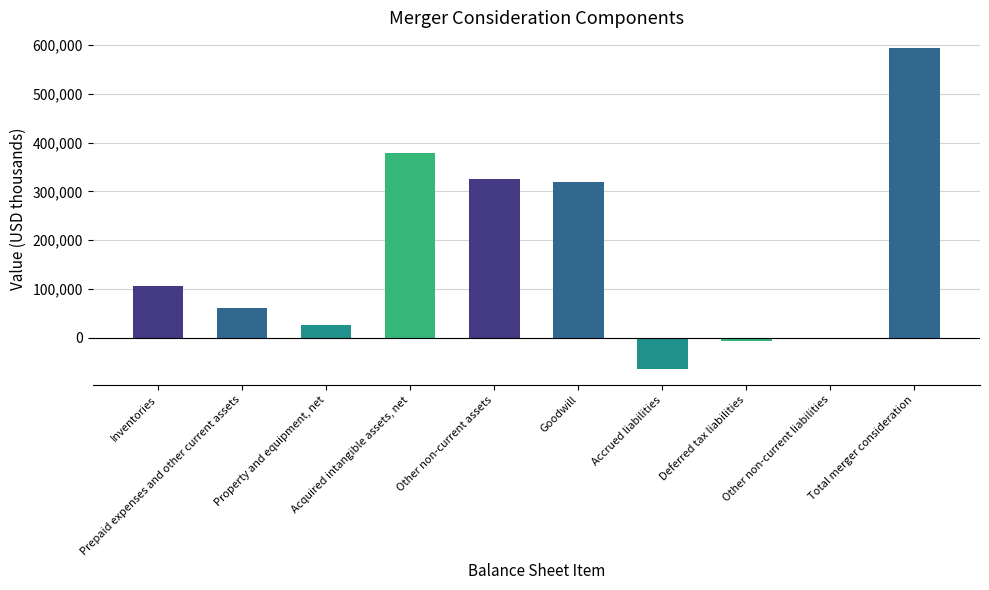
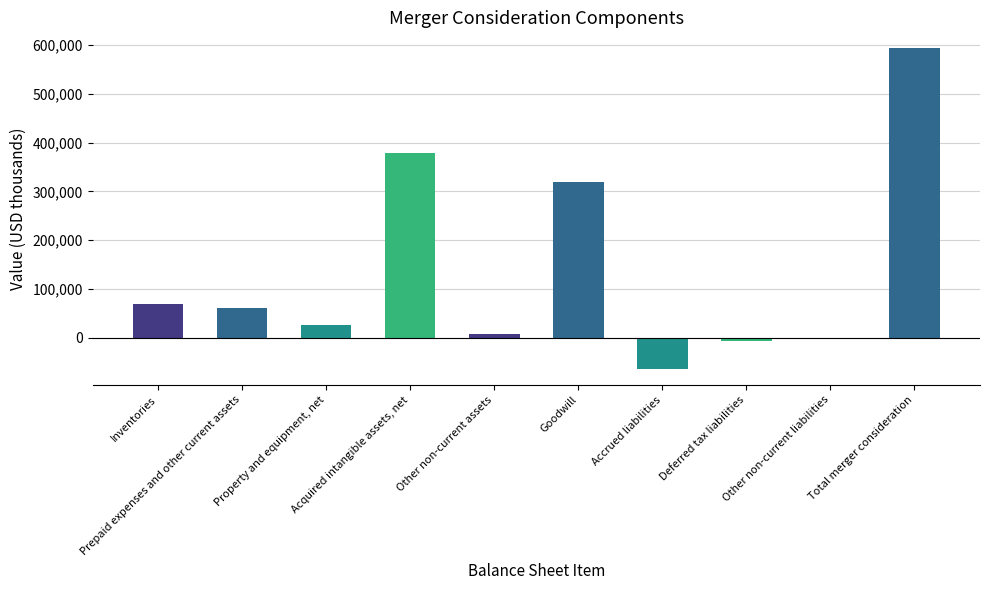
Inventories: 110,000 -> 70,000
Other non-current assets: 330,000 -> 10,000
